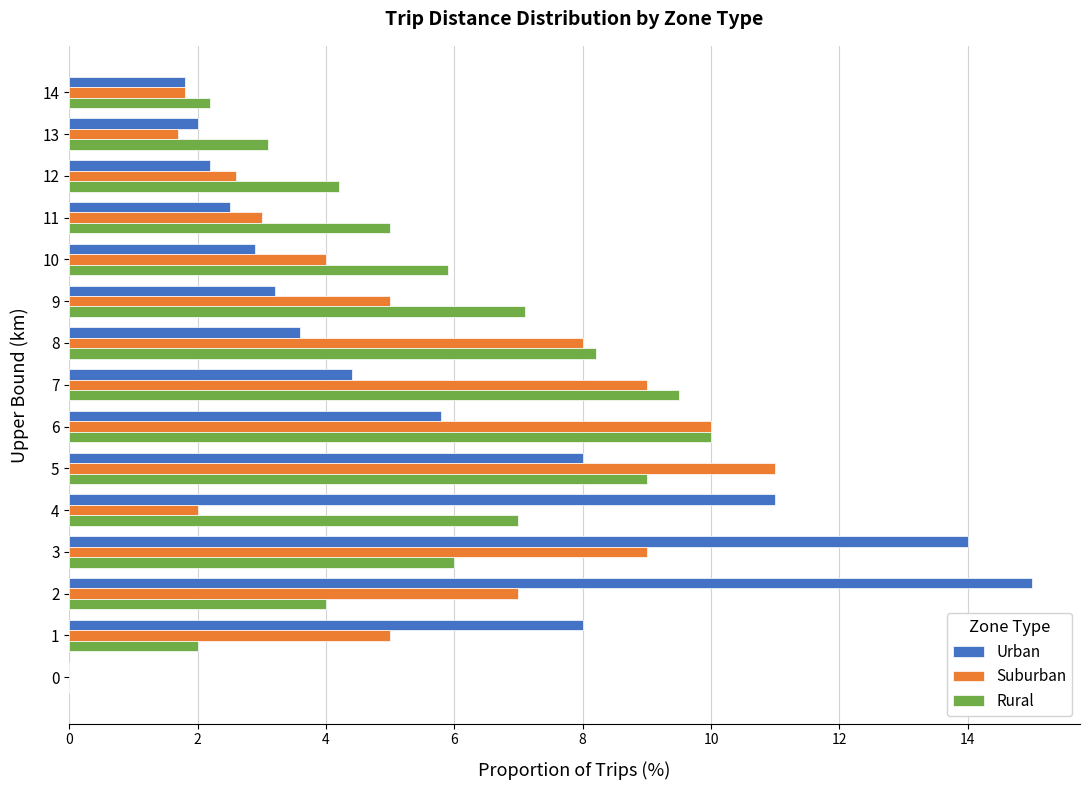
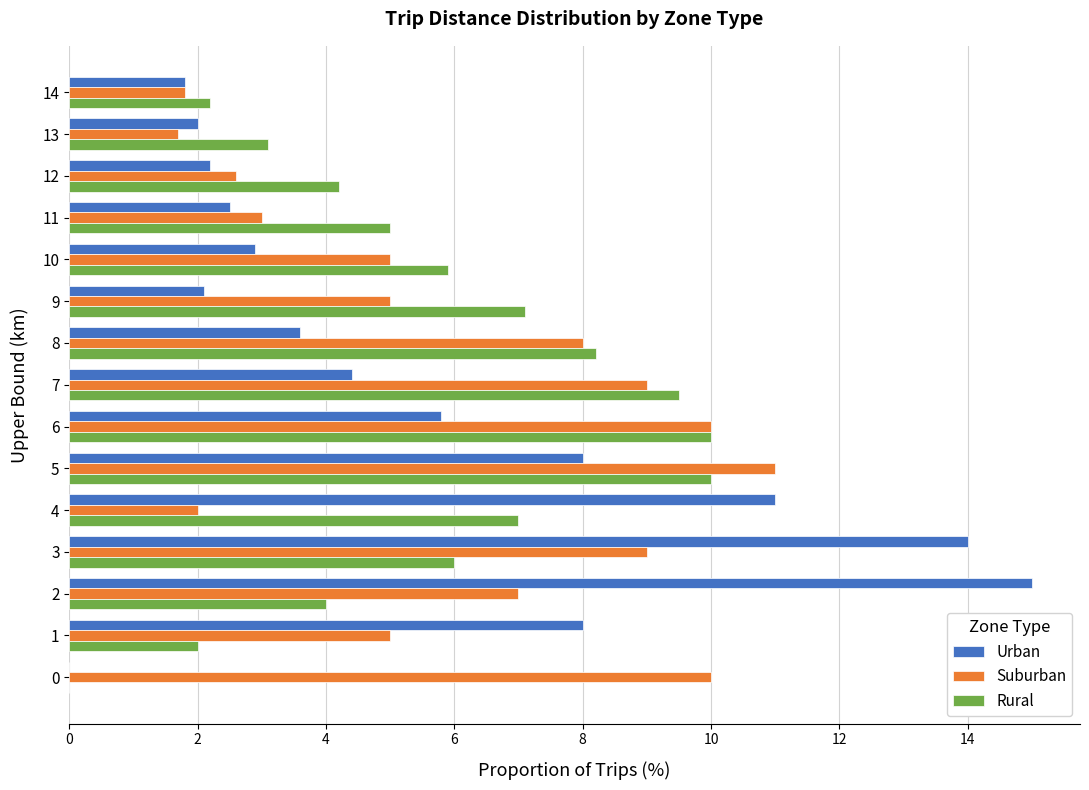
Suburban, 10: 4 -> 5
Urban, 9: 3.2 -> 2.1
Rural, 5: 9 -> 10
Suburban, 0: 0 -> 10
